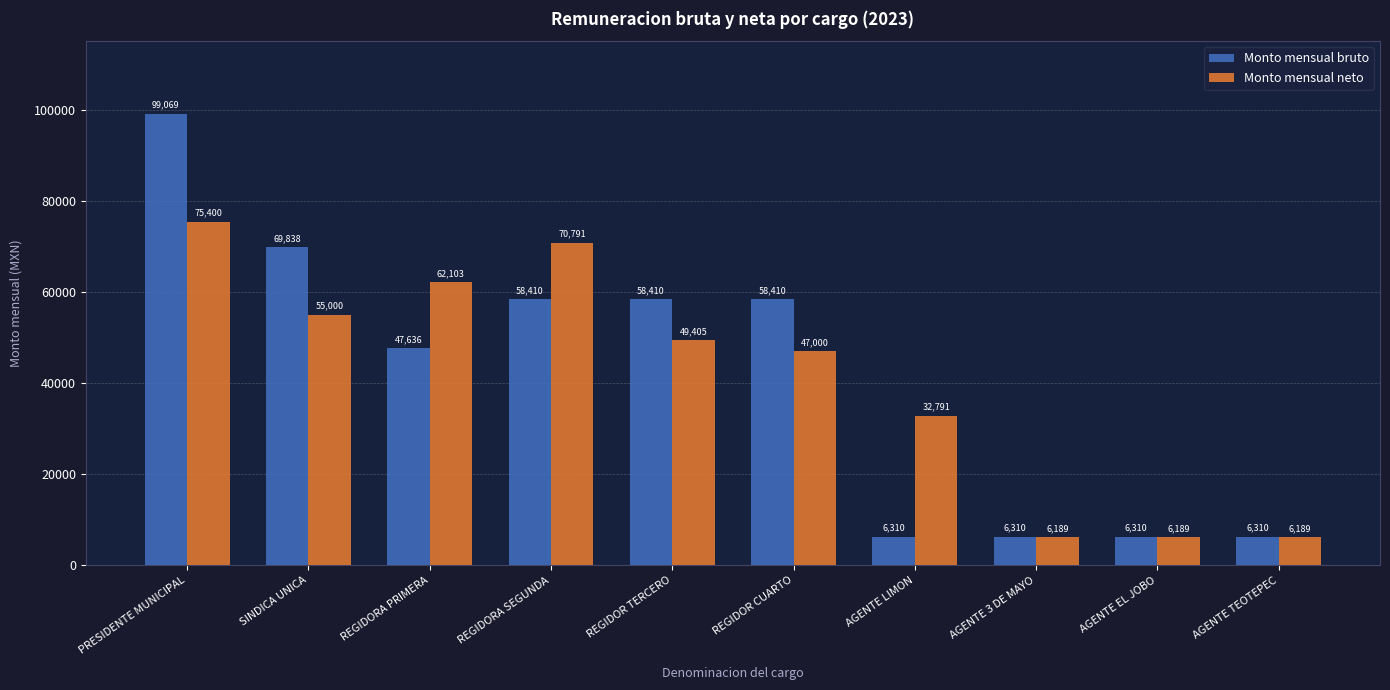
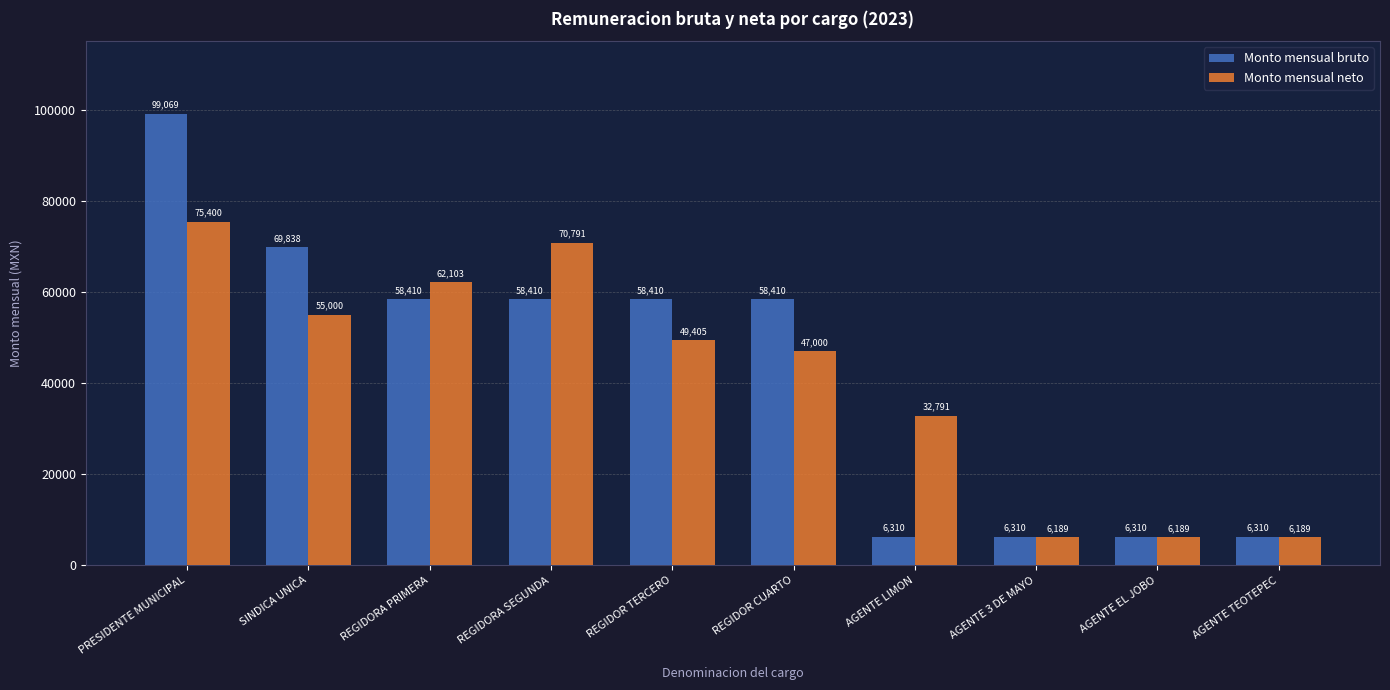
Monto mensual bruto, REGIDORA PRIMERA: 47,636 -> 58,410
